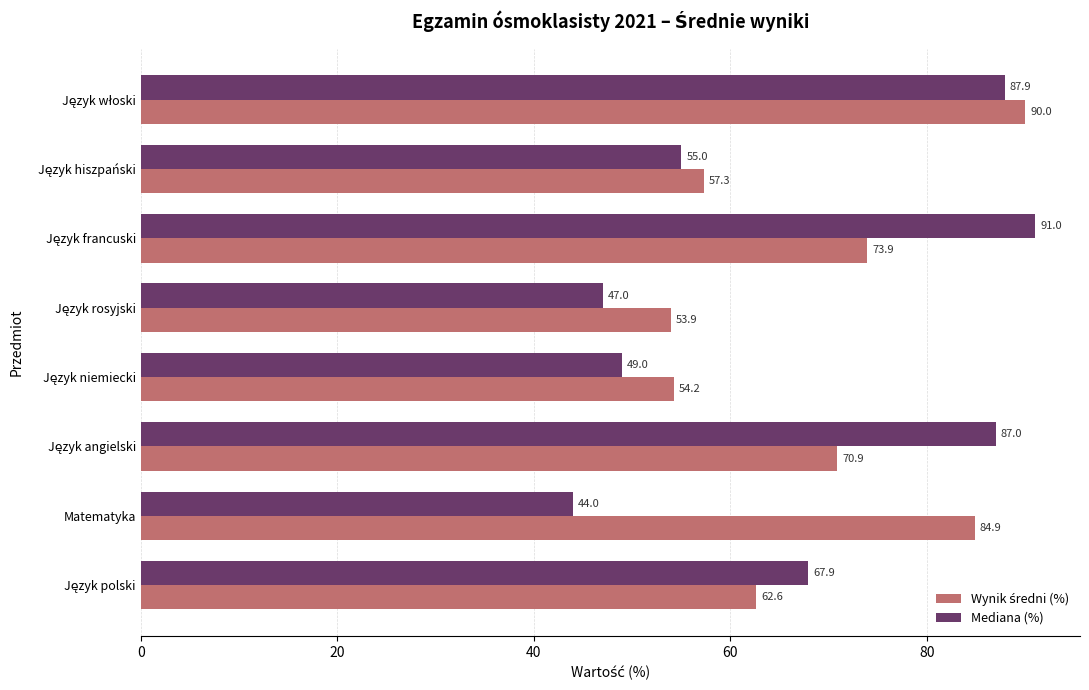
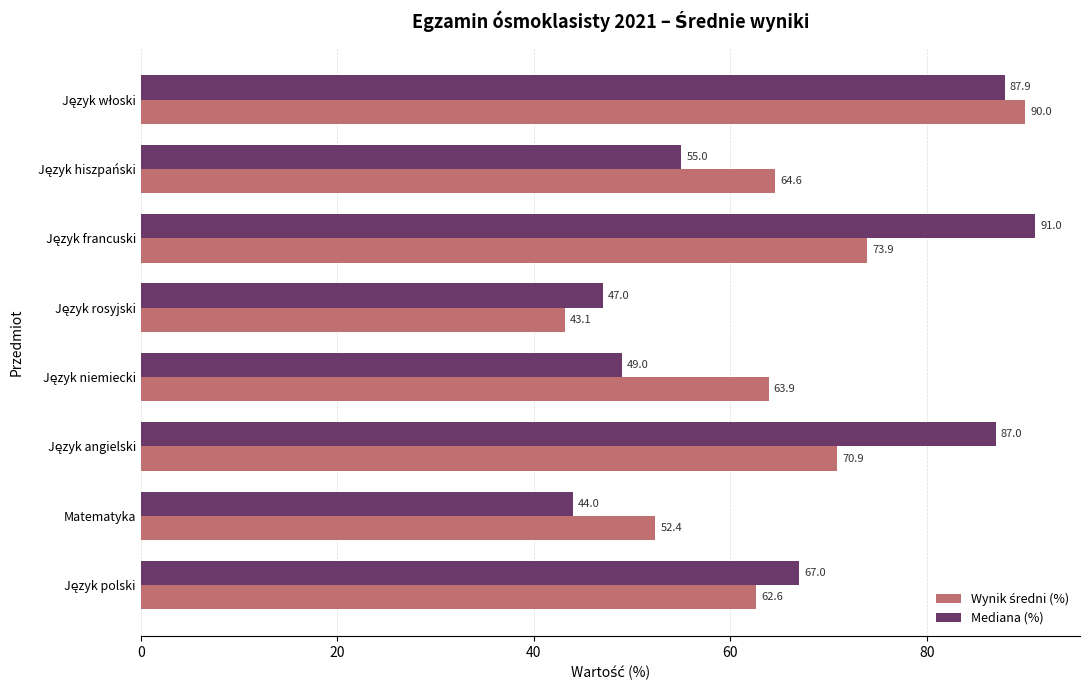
Wynik średni (%), Język hiszpański: 57.3 -> 64.6
Wynik średni (%), Język rosyjski: 53.9 -> 43.1
Wynik średni (%), Język niemiecki: 54.2 -> 63.9
Wynik średni (%), Matematyka: 84.9 -> 52.4
Mediana (%), Język polski: 67.9 -> 67.0
